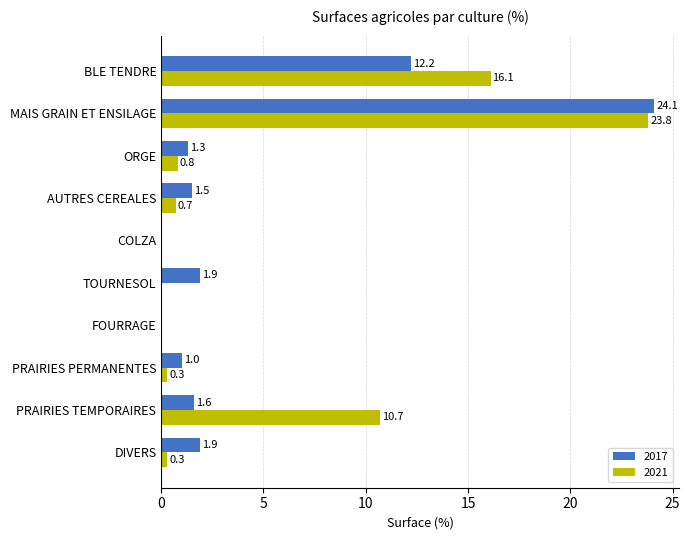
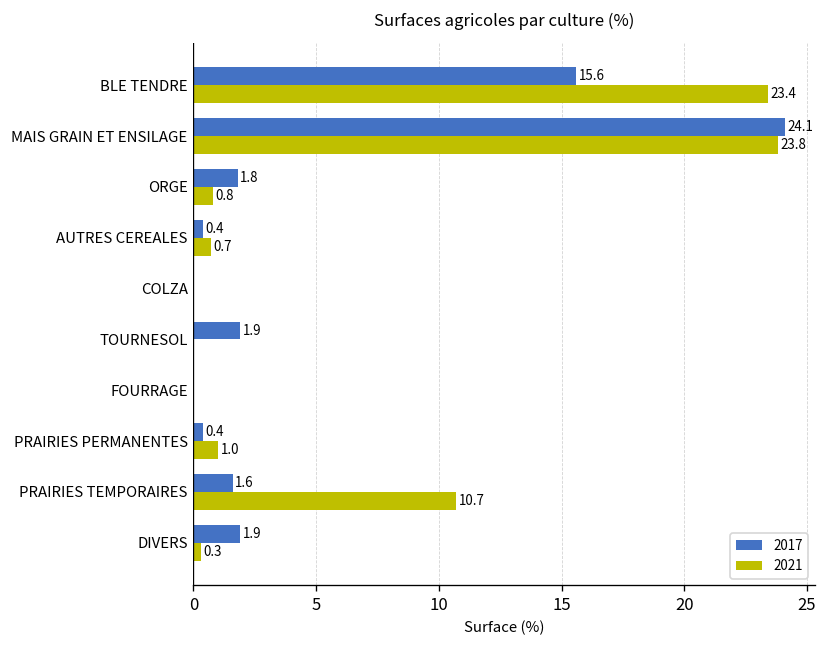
2017, BLE TENDRE: 12.2 -> 15.6
2021, BLE TENDRE: 16.1 -> 23.4
2017, ORGE: 1.3 -> 1.8
2017, AUTRES CEREALES: 1.5 -> 0.4
2017, PRAIRIES PERMANENTES: 1.0 -> 0.4
2021, PRAIRIES PERMANENTES: 0.3 -> 1.0
